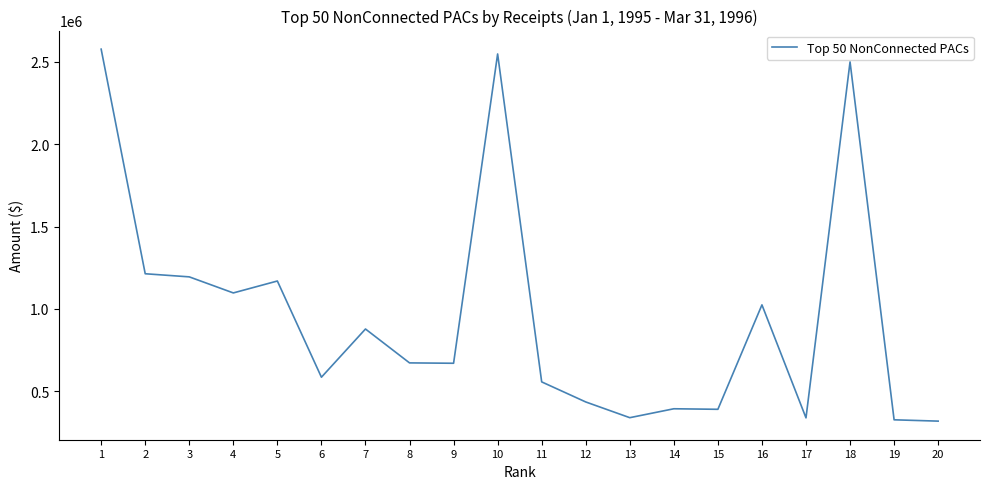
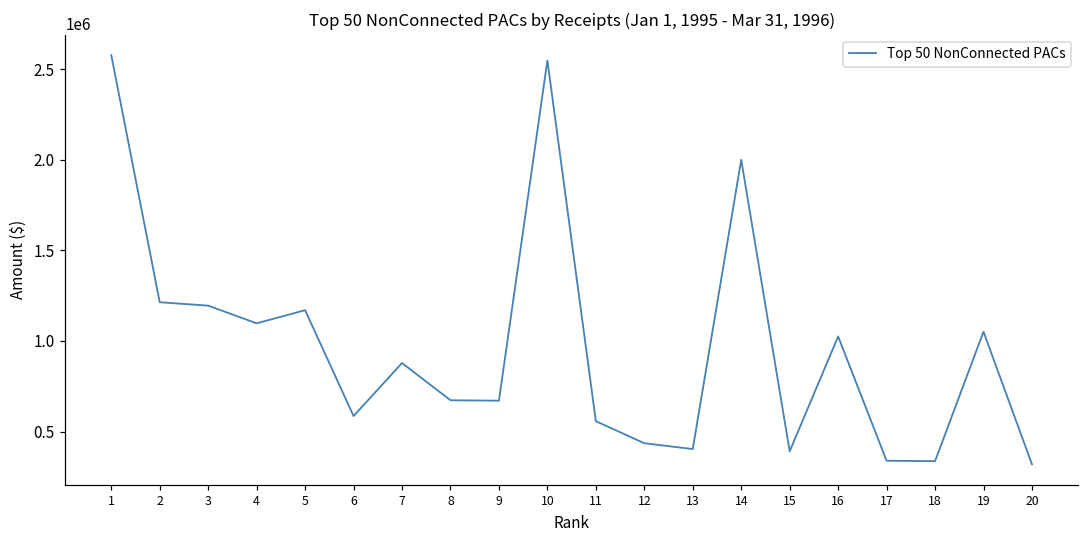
13: 340000 -> 400000
14: 390000 -> 2000000
18: 2500000 -> 340000
19: 330000 -> 1050000
